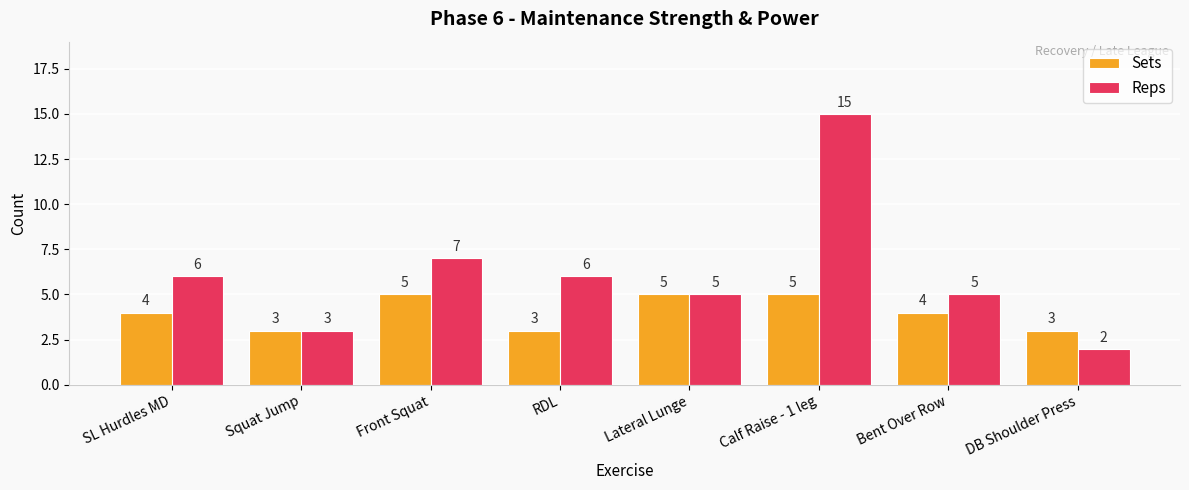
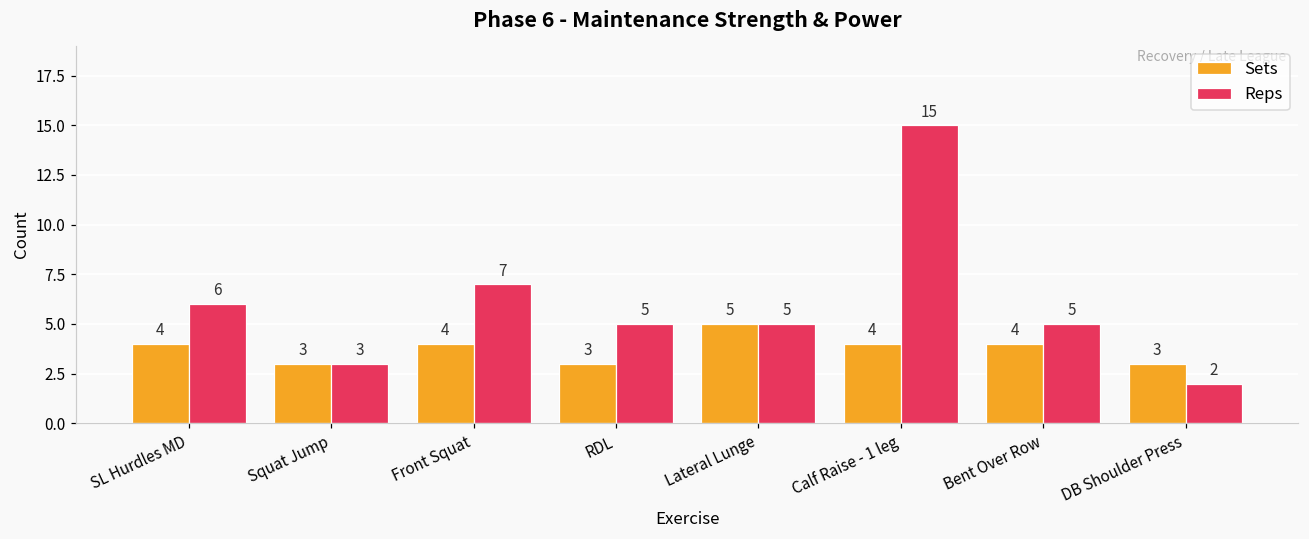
Sets, Front Squat: 5 -> 4
Reps, RDL: 6 -> 5
Sets, Calf Raise - 1 leg: 5 -> 4
